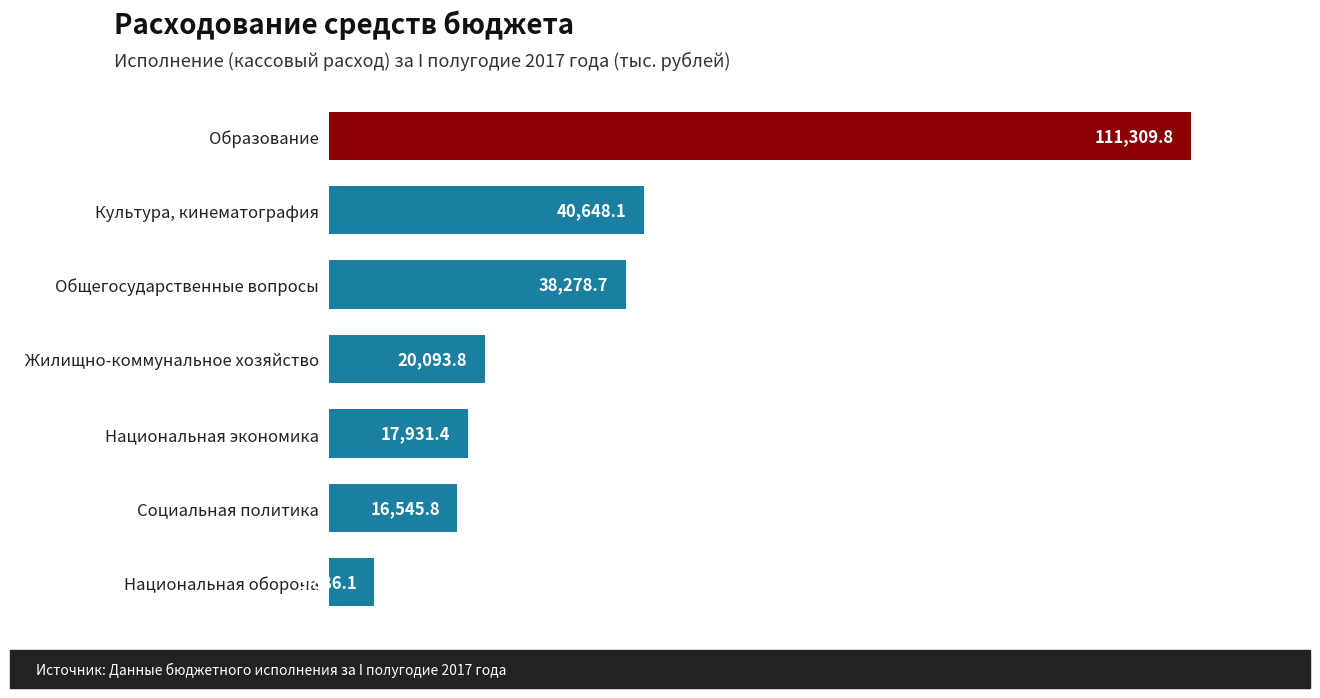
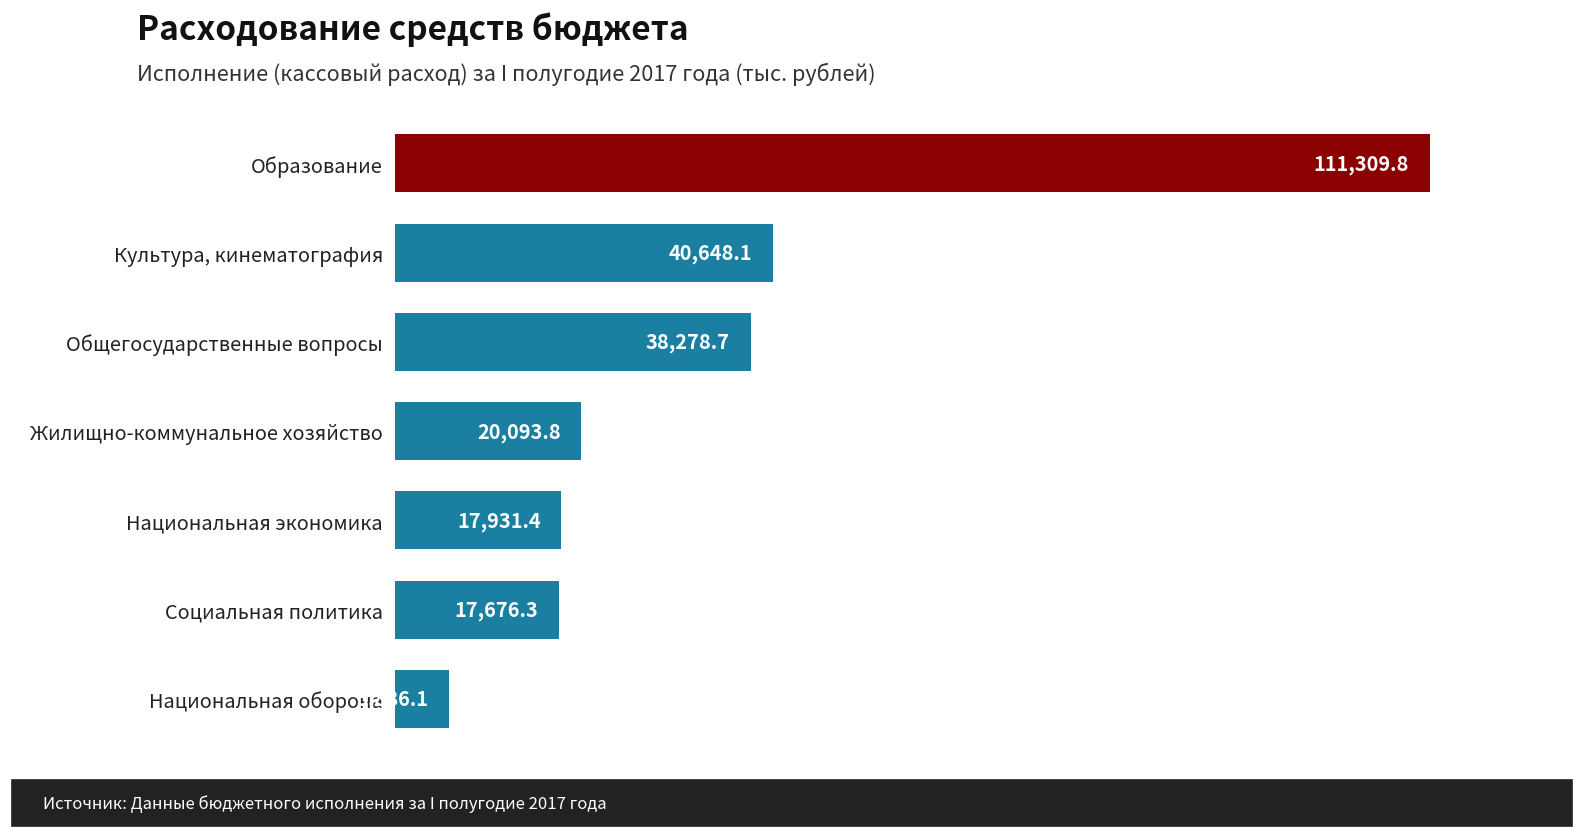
Социальная политика: 16,545.8 -> 17,676.3
